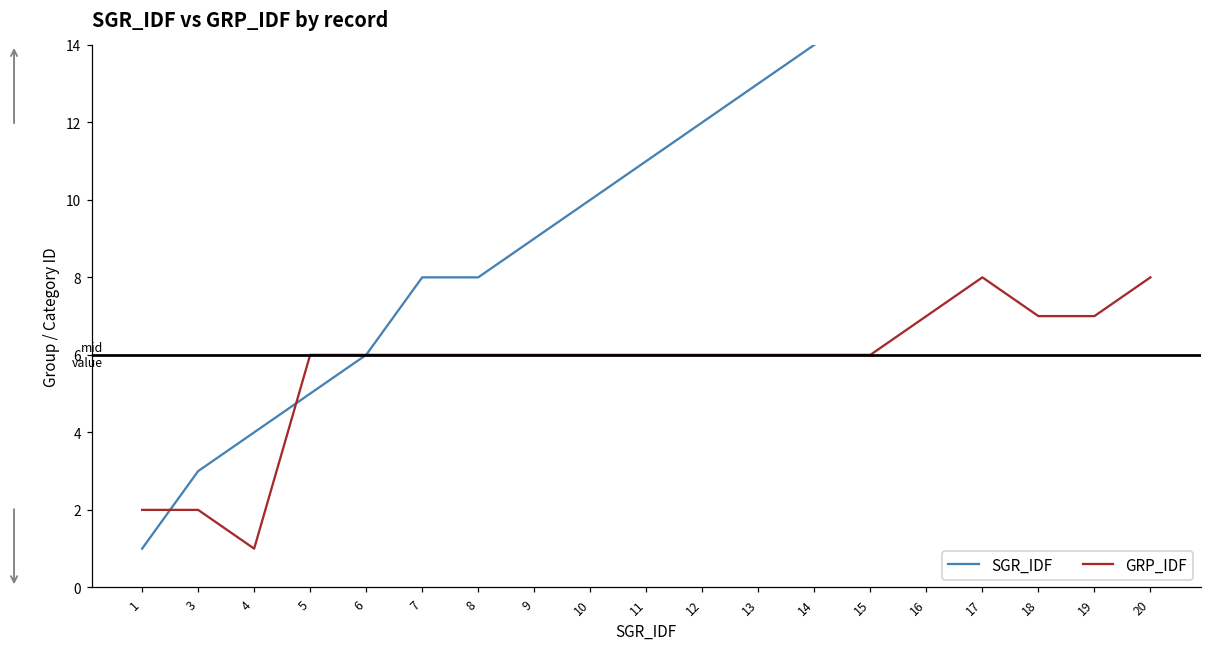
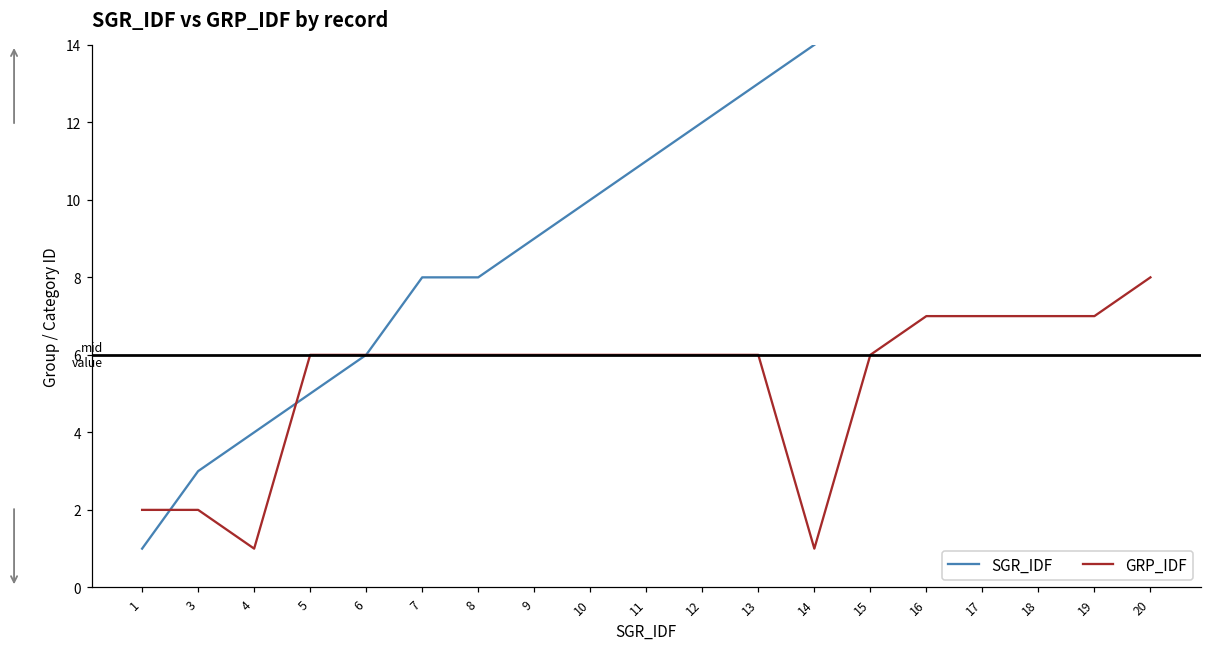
GRP_IDF, 14: 6 -> 1
GRP_IDF, 17: 8 -> 7
